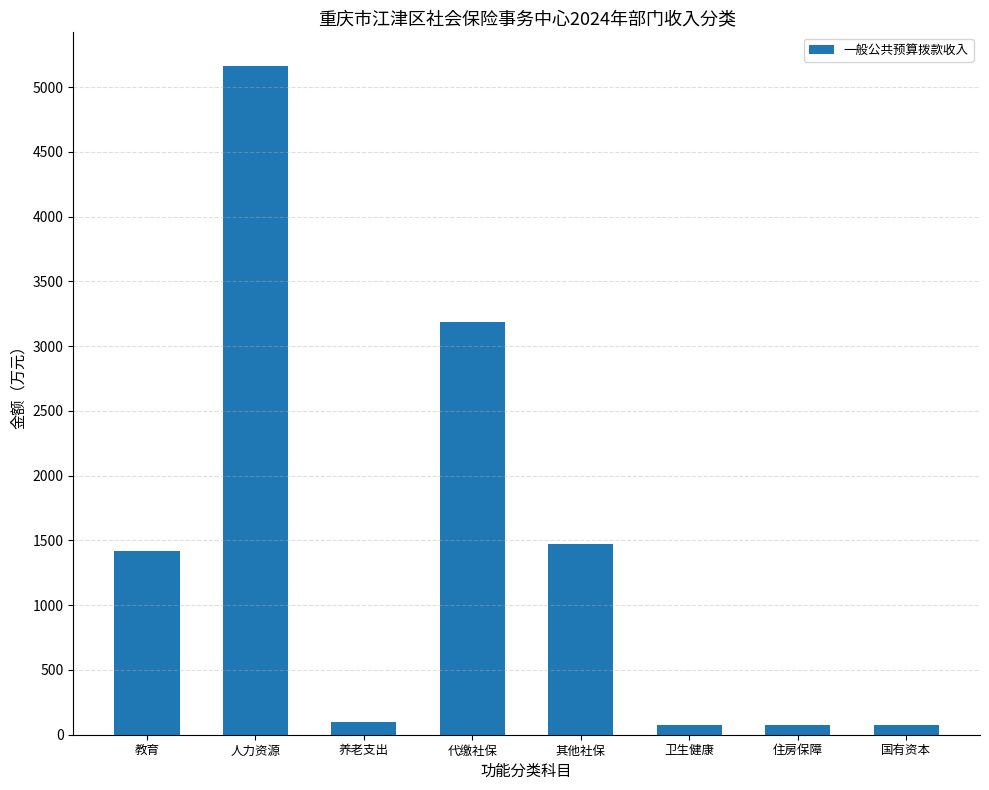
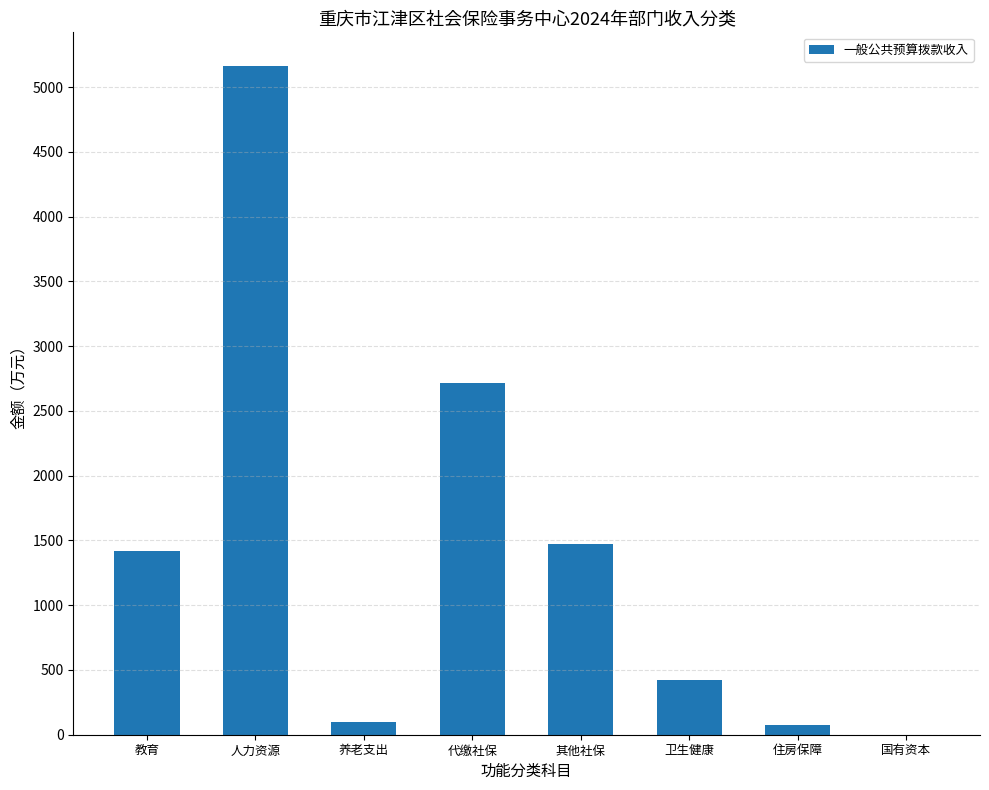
代缴社保: 3180 -> 2710
卫生健康: 80 -> 420
国有资本: 70 -> 0
